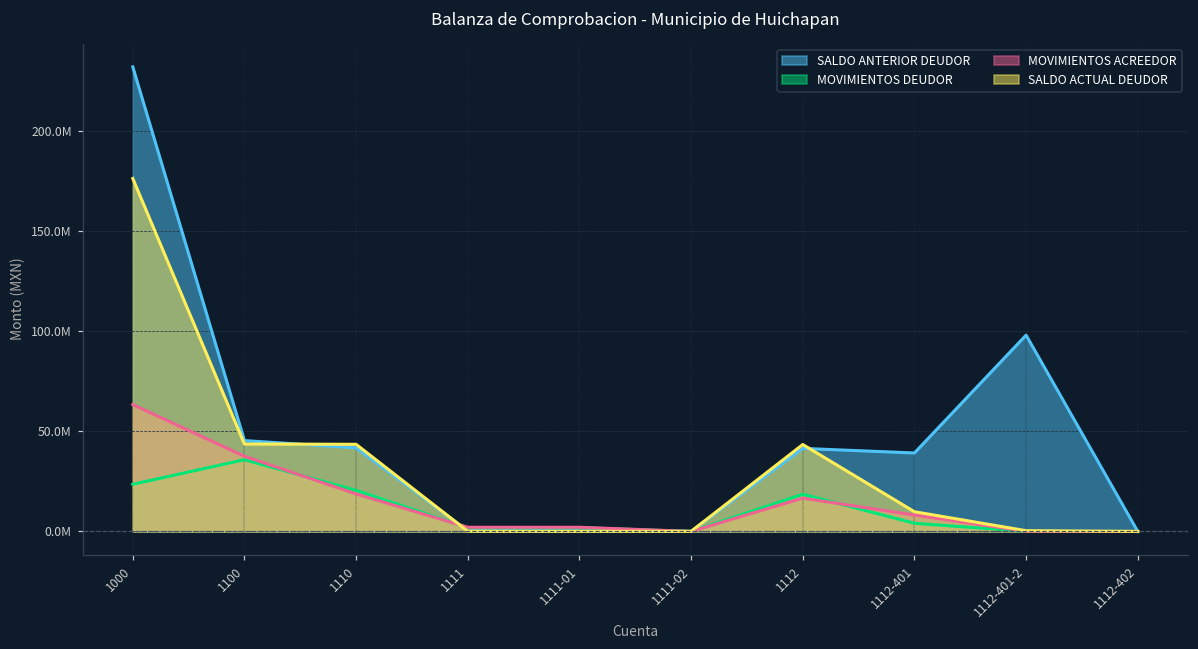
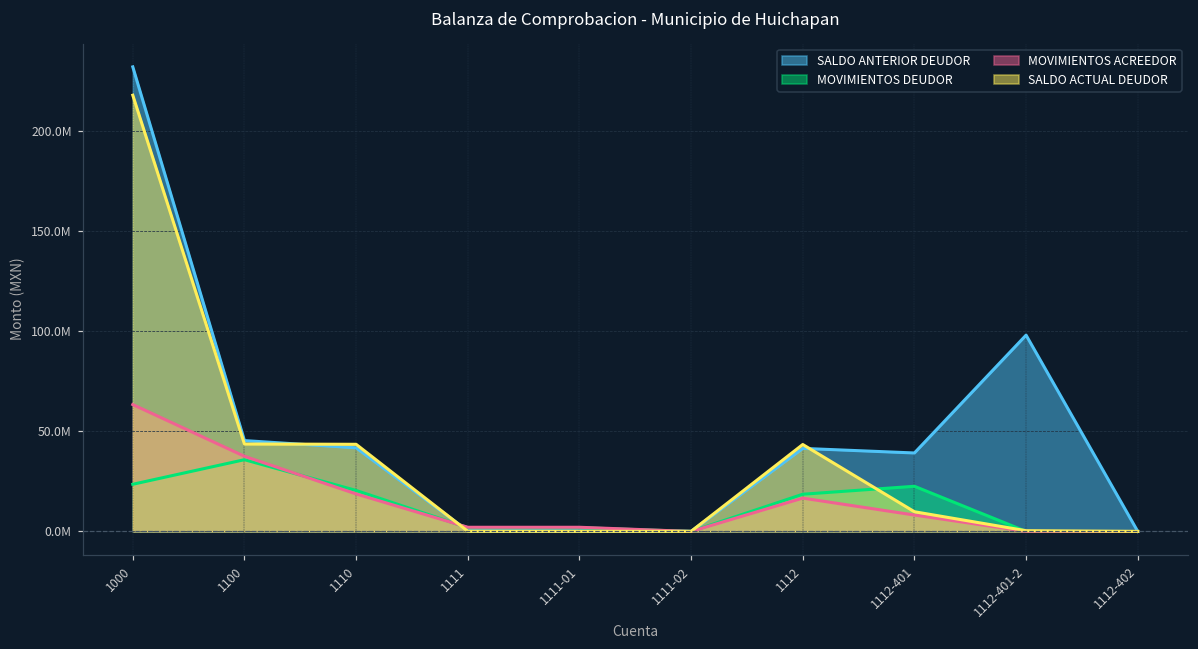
SALDO ACTUAL DEUDOR, 1000: 176000000 -> 218000000
MOVIMIENTOS DEUDOR, 1112-401: 4000000 -> 23000000
